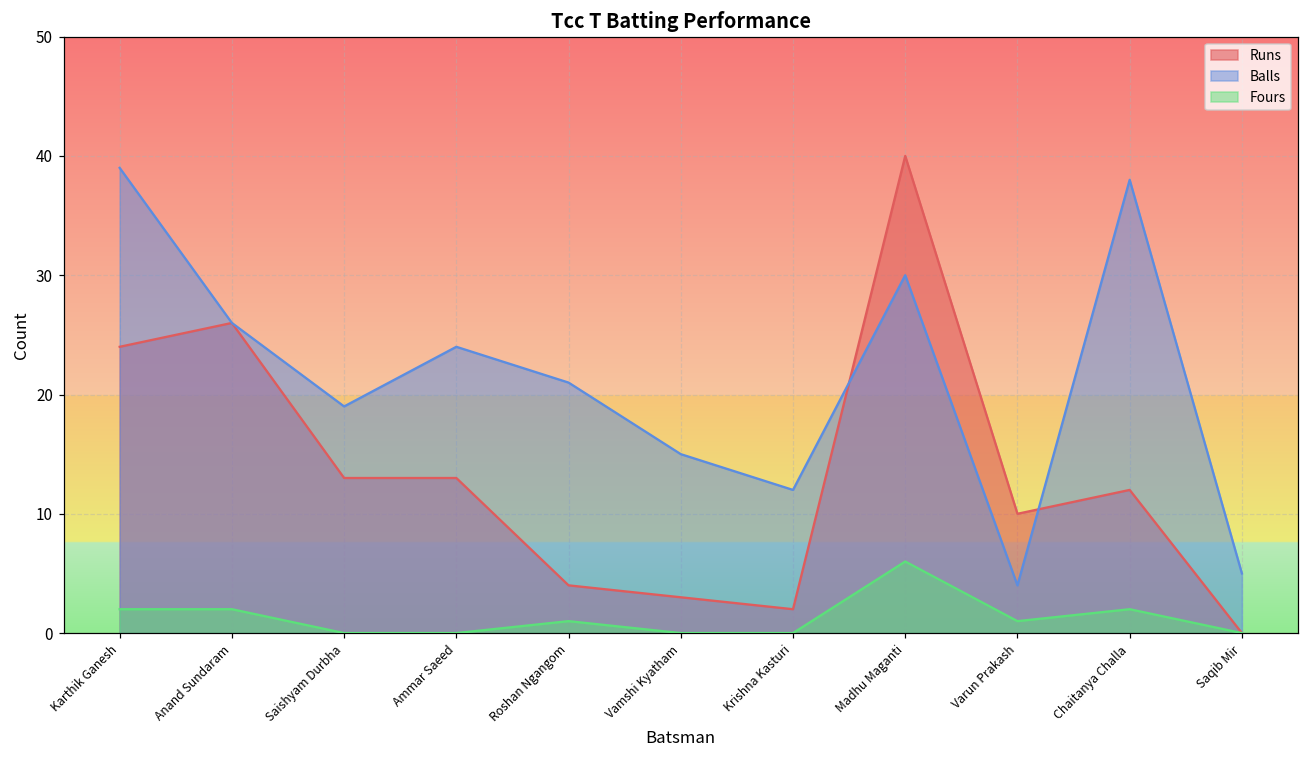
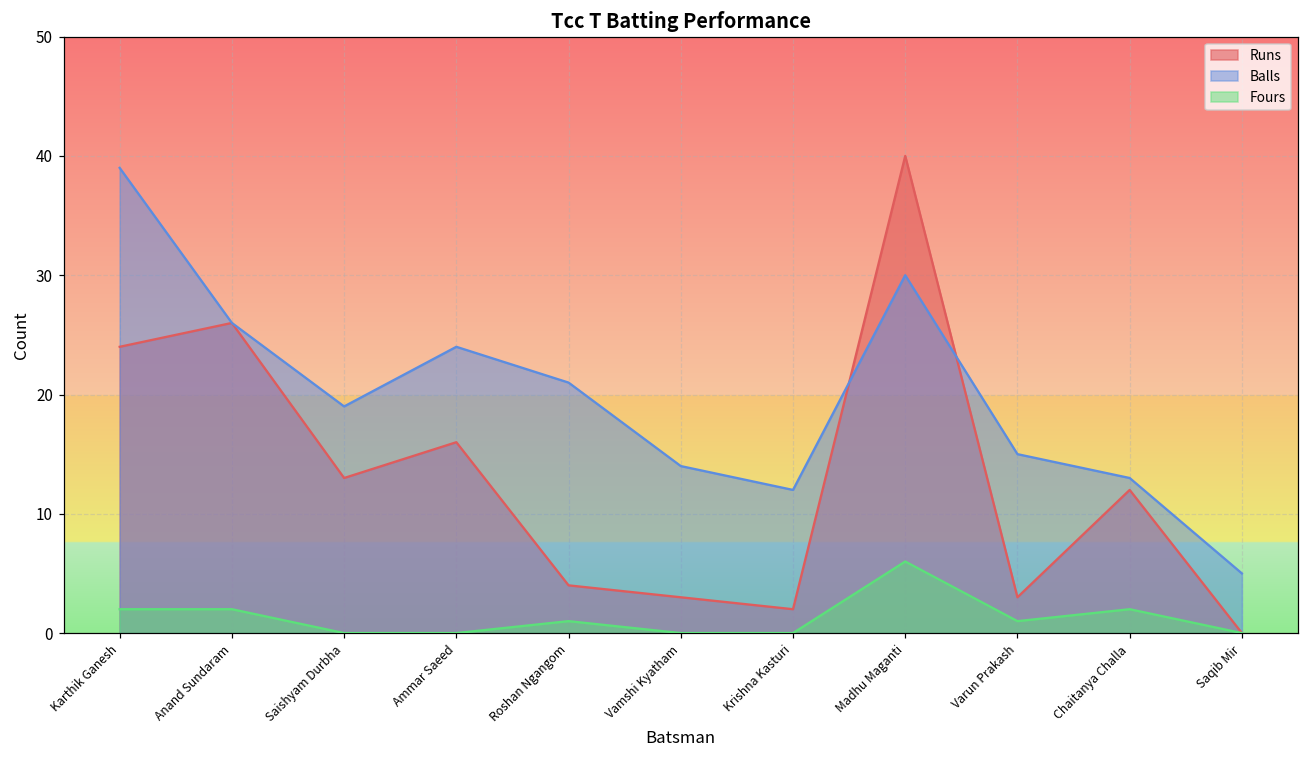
Runs, Ammar Saeed: 13 -> 16
Balls, Vamshi Kyatham: 15 -> 14
Runs, Varun Prakash: 10 -> 3
Balls, Varun Prakash: 4 -> 15
Balls, Chaitanya Challa: 38 -> 13
